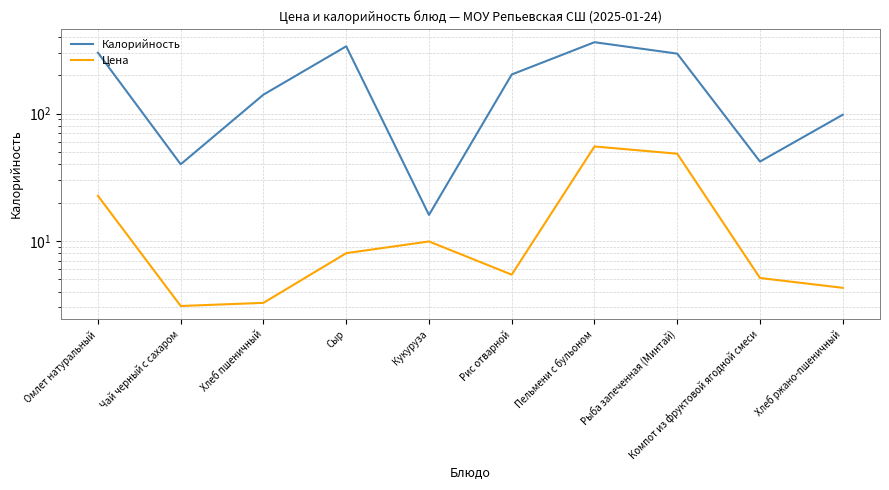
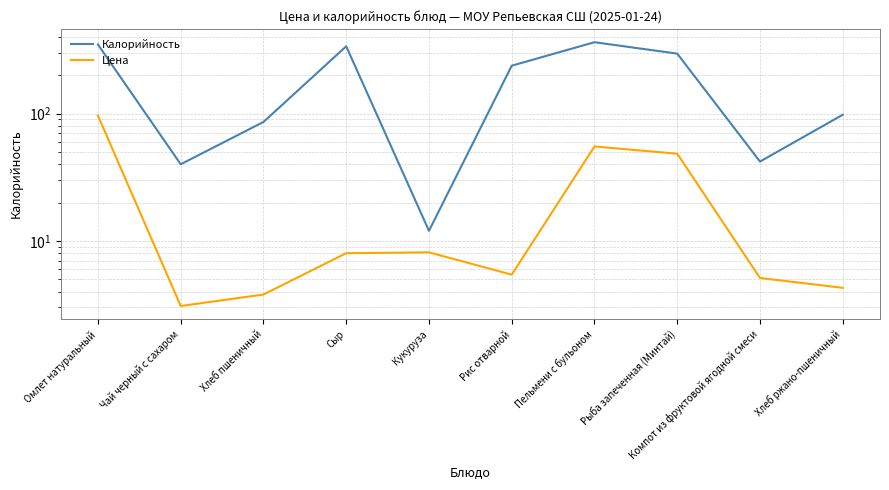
Калорийность, Омлет натуральный: 300 -> 350
Цена, Омлет натуральный: 23 -> 100
Калорийность, Хлеб пшеничный: 140 -> 90
Цена, Хлеб пшеничный: 3.3 -> 3.8
Калорийность, Кукуруза: 16 -> 12
Цена, Кукуруза: 10 -> 8
Калорийность, Рис отварной: 200 -> 240
